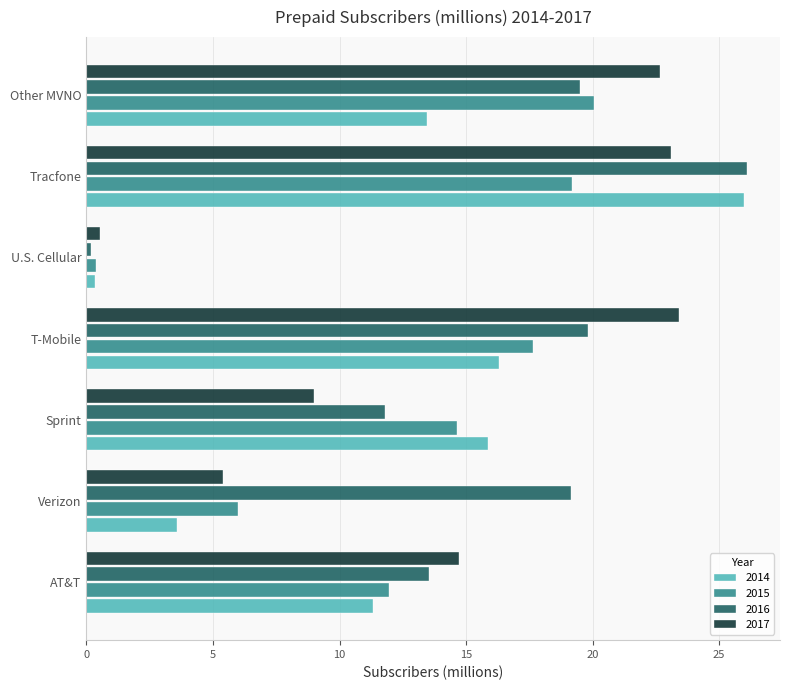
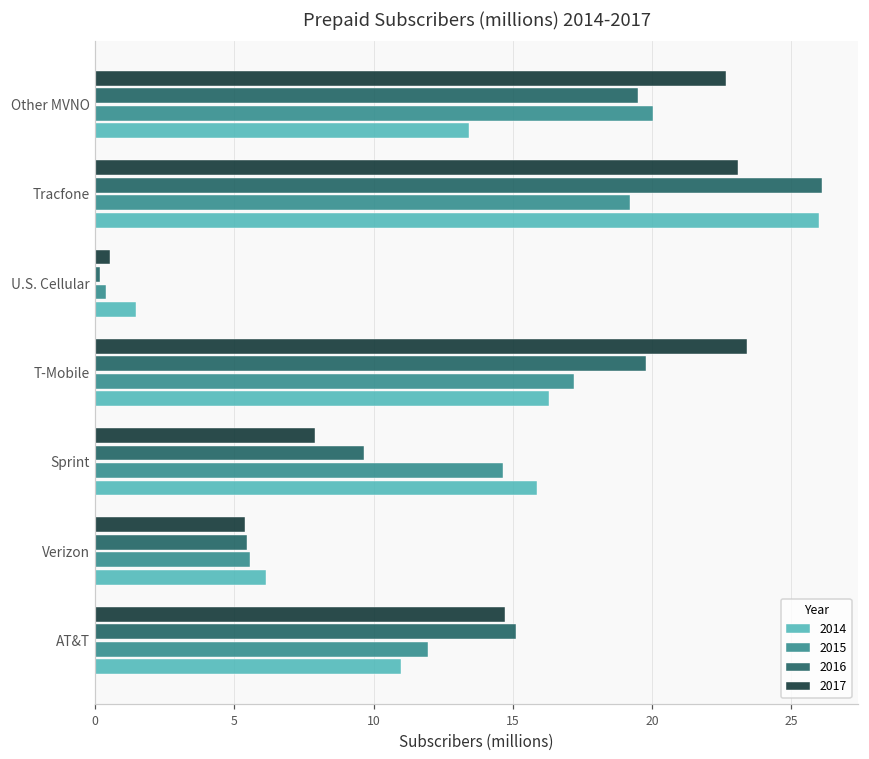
2014, U.S. Cellular: 0.3 -> 1.5
2015, T-Mobile: 17.6 -> 17.2
2017, Sprint: 9.0 -> 7.9
2016, Sprint: 11.8 -> 9.7
2016, Verizon: 19.2 -> 5.5
2015, Verizon: 6.0 -> 5.6
2014, Verizon: 3.6 -> 6.1
2016, AT&T: 13.5 -> 15.1
2014, AT&T: 11.3 -> 11.0
